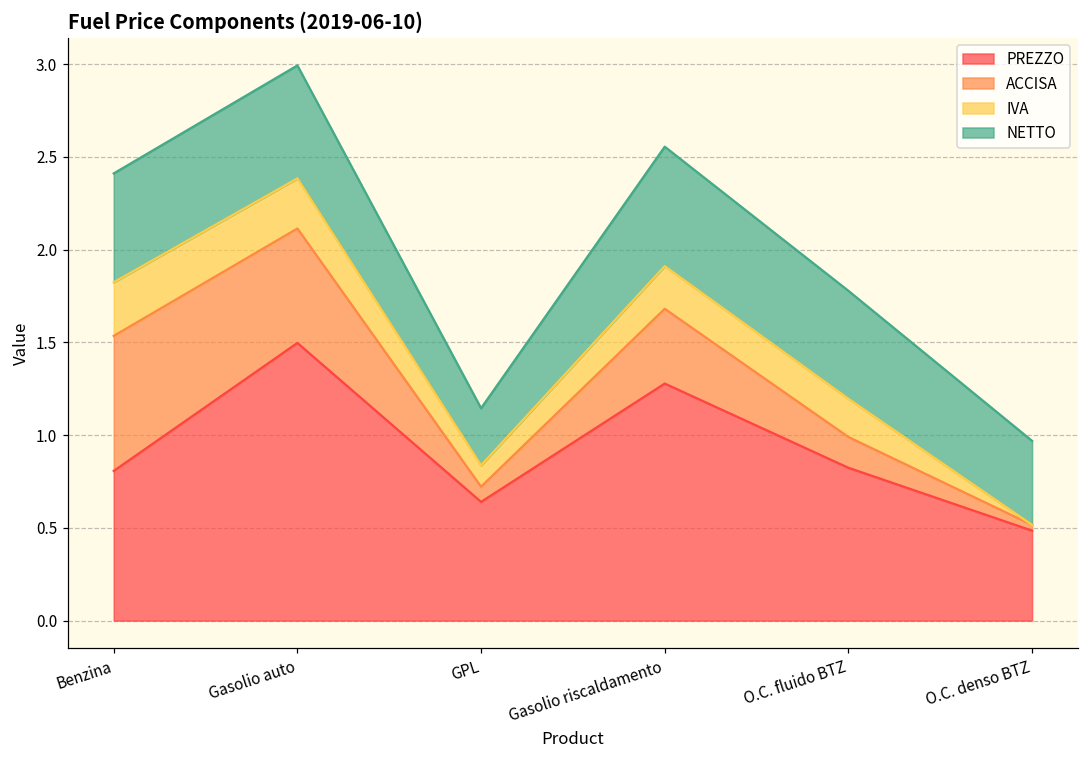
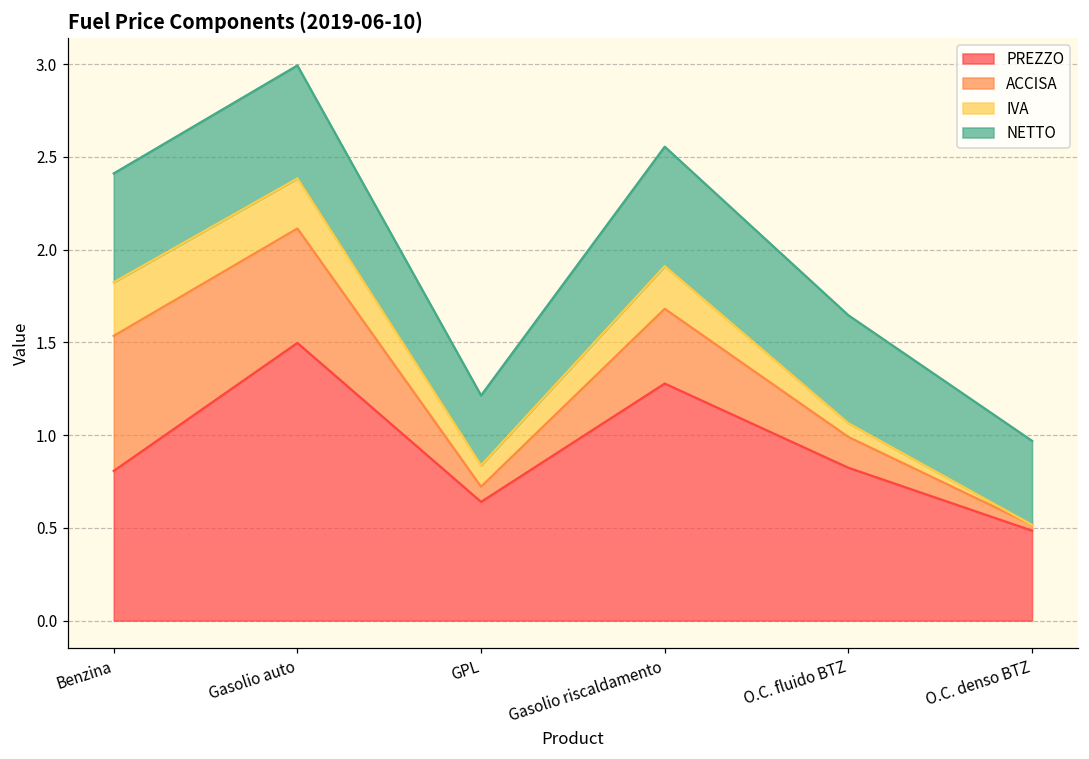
NETTO, GPL: 0.31 -> 0.38
IVA, O.C. fluido BTZ: 0.21 -> 0.07
